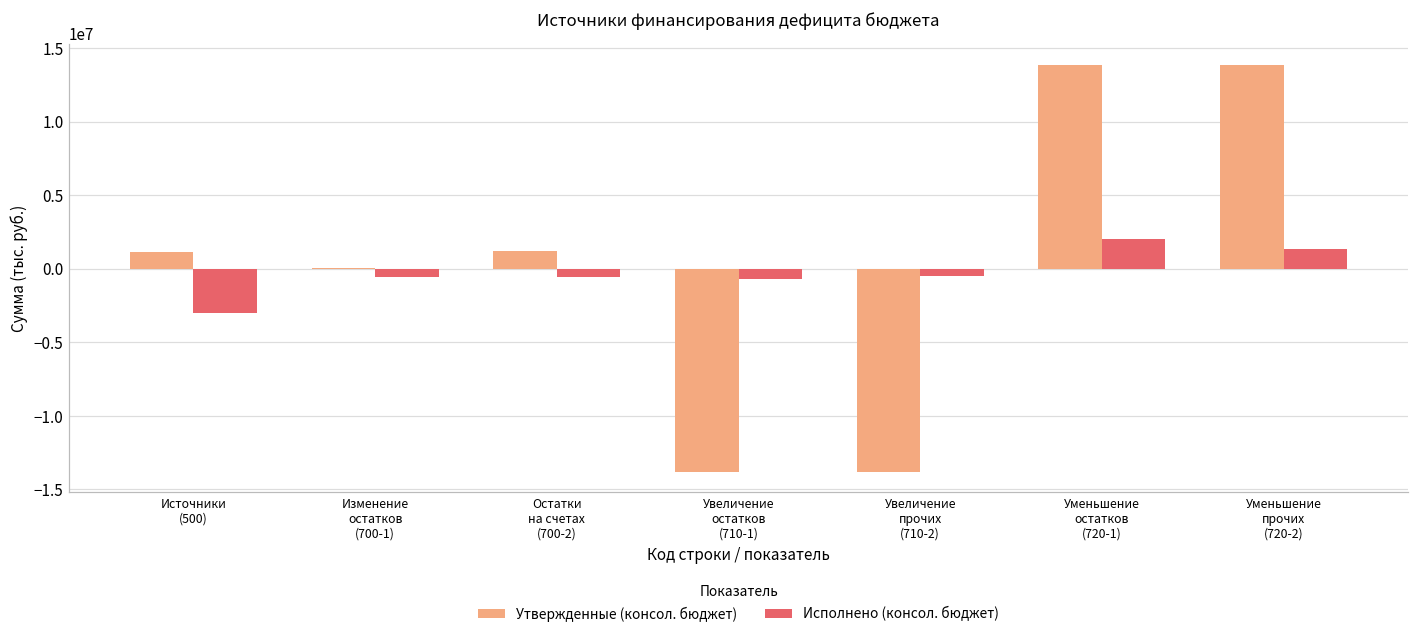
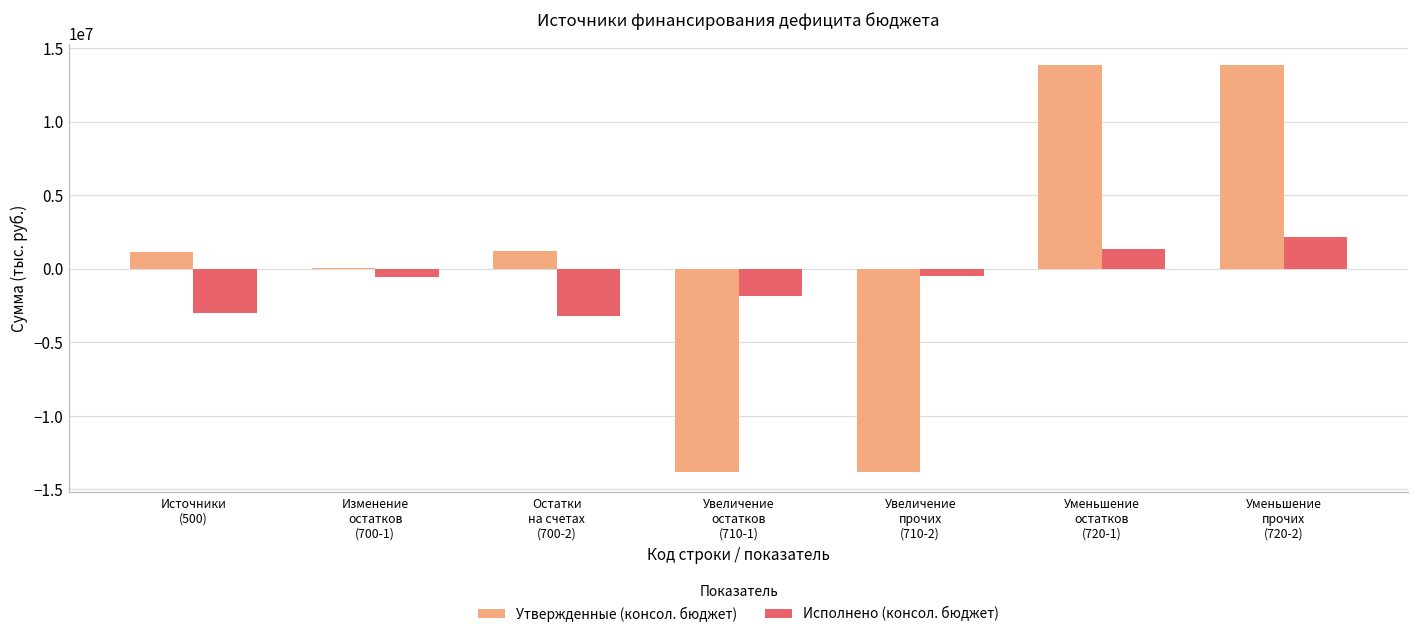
Исполнено (консол. бюджет), Остатки на счетах (700-2): -500000 -> -3200000
Исполнено (консол. бюджет), Увеличение остатков (710-1): -700000 -> -1900000
Исполнено (консол. бюджет), Уменьшение остатков (720-1): 2000000 -> 1300000
Исполнено (консол. бюджет), Уменьшение прочих (720-2): 1300000 -> 2100000
